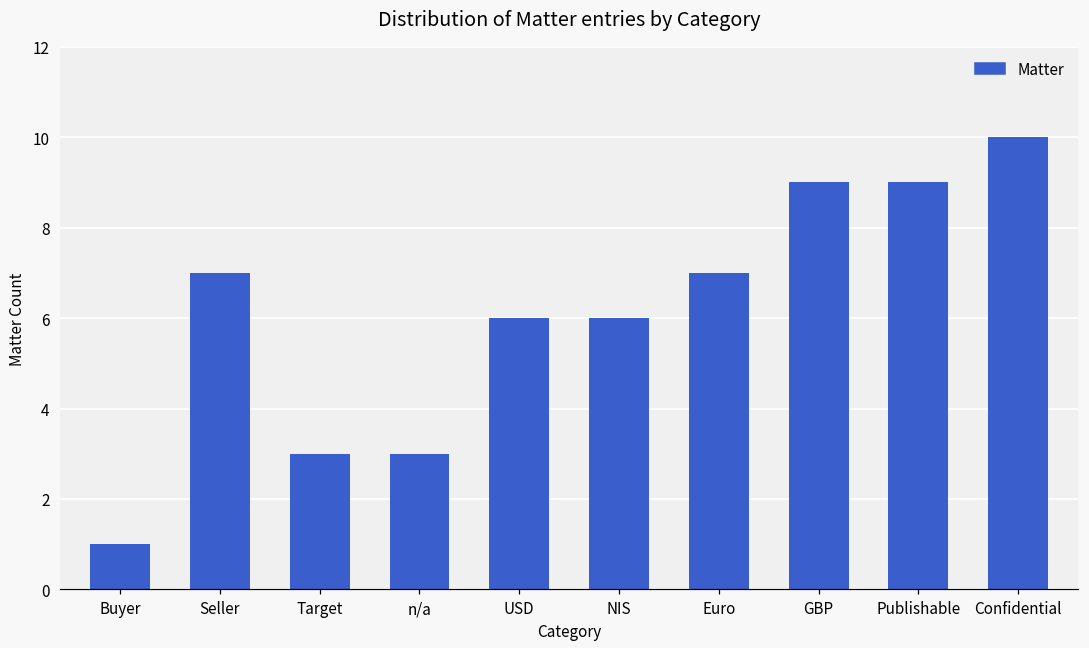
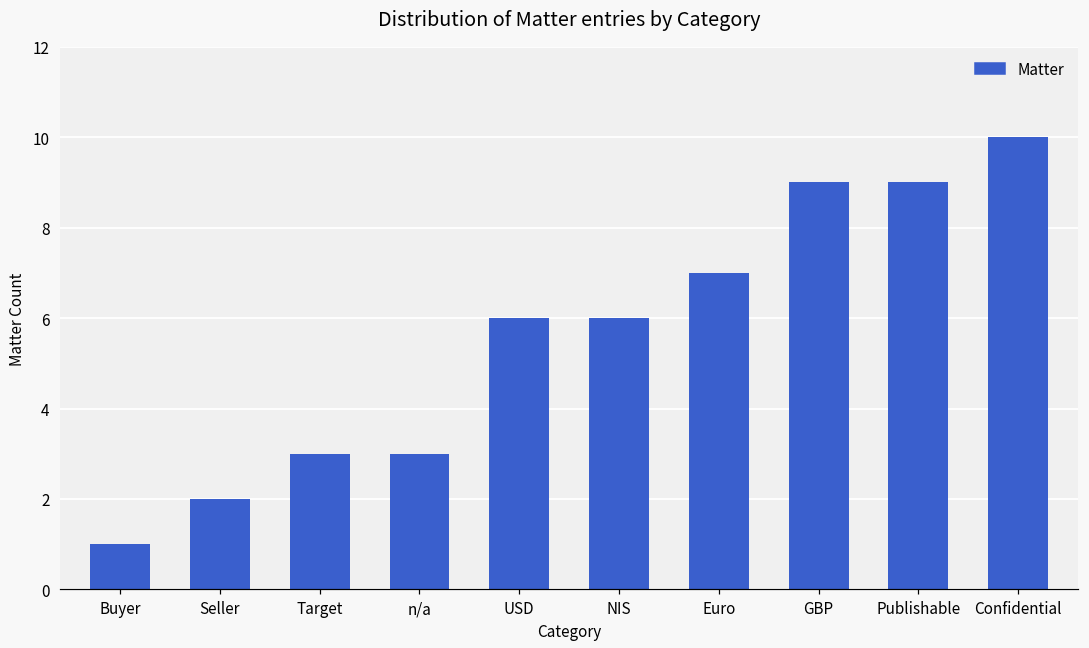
Seller: 7 -> 2
